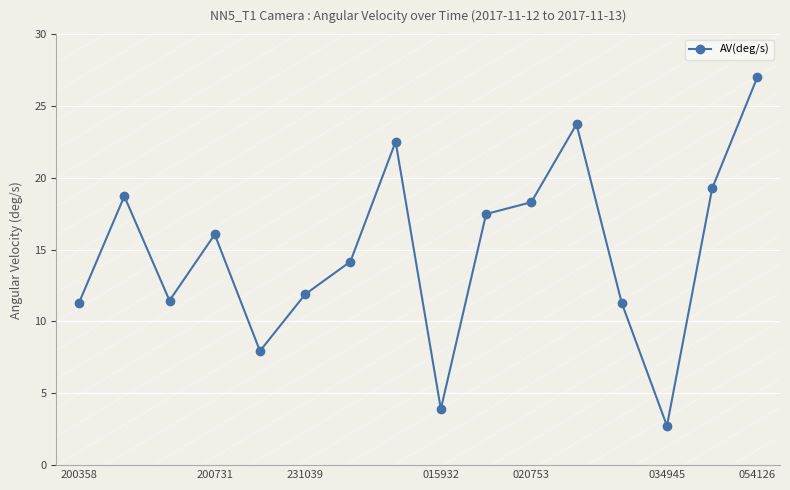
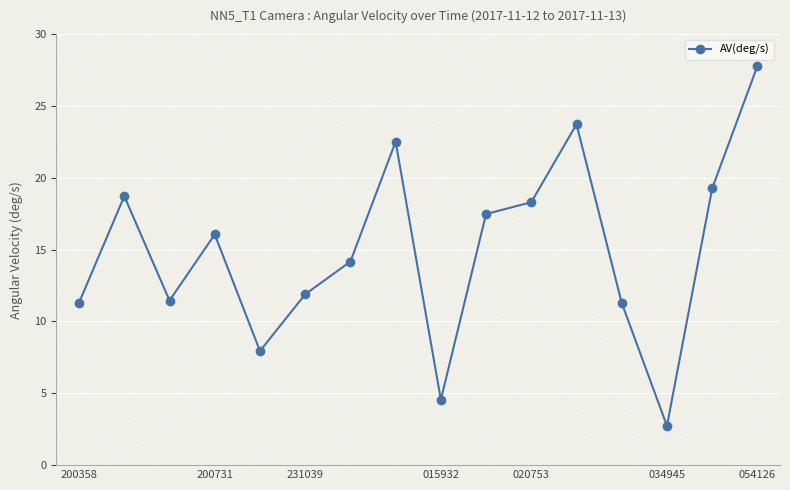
AV(deg/s), 015932: 3.9 -> 4.6
AV(deg/s), 054126: 27.0 -> 27.8
